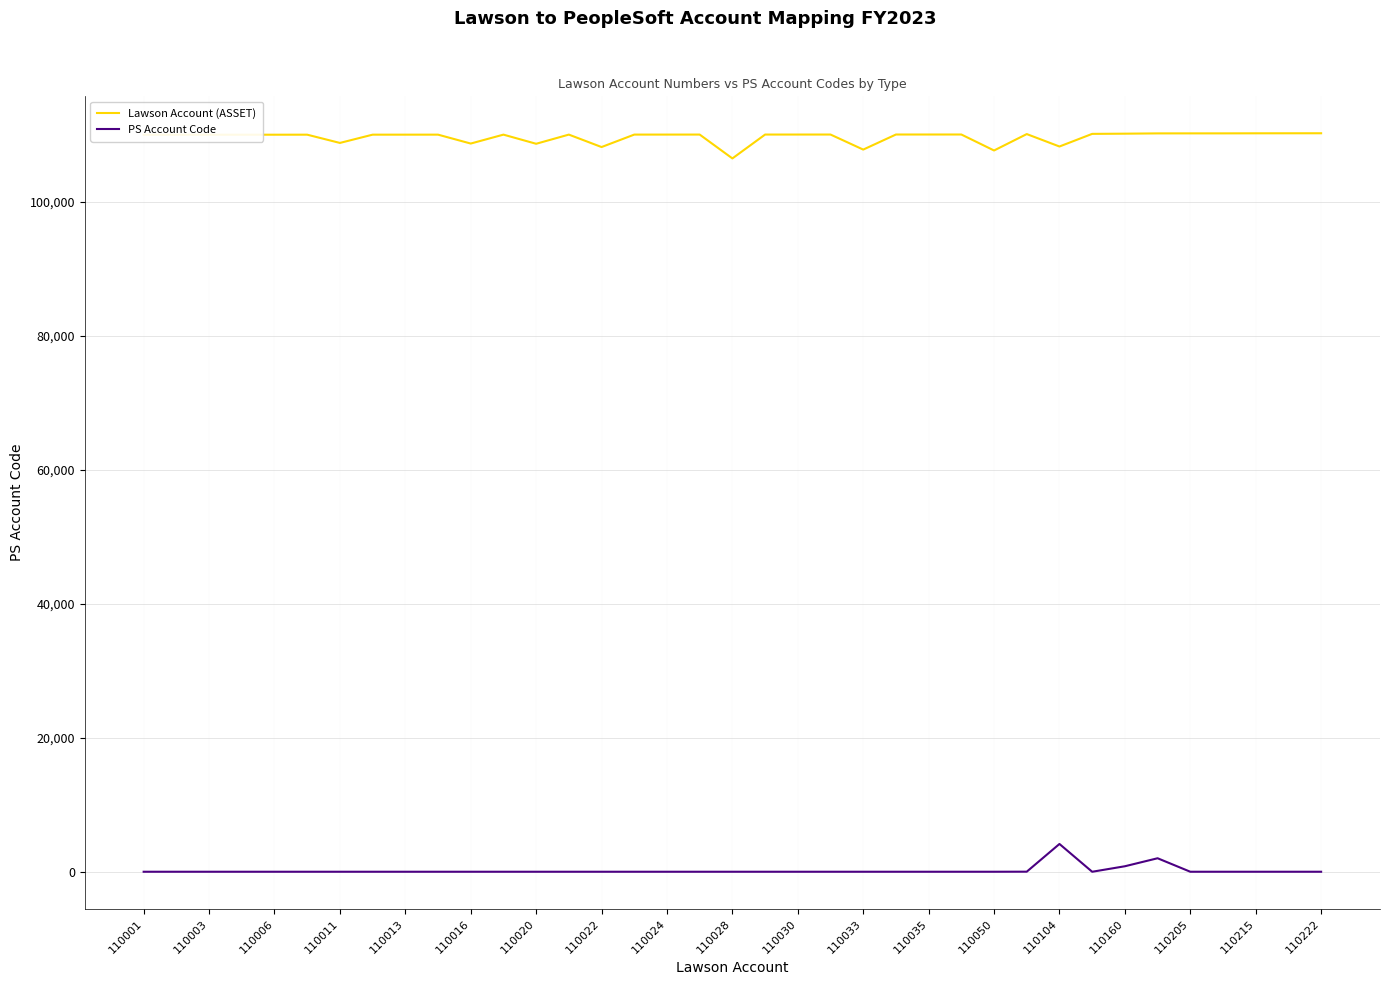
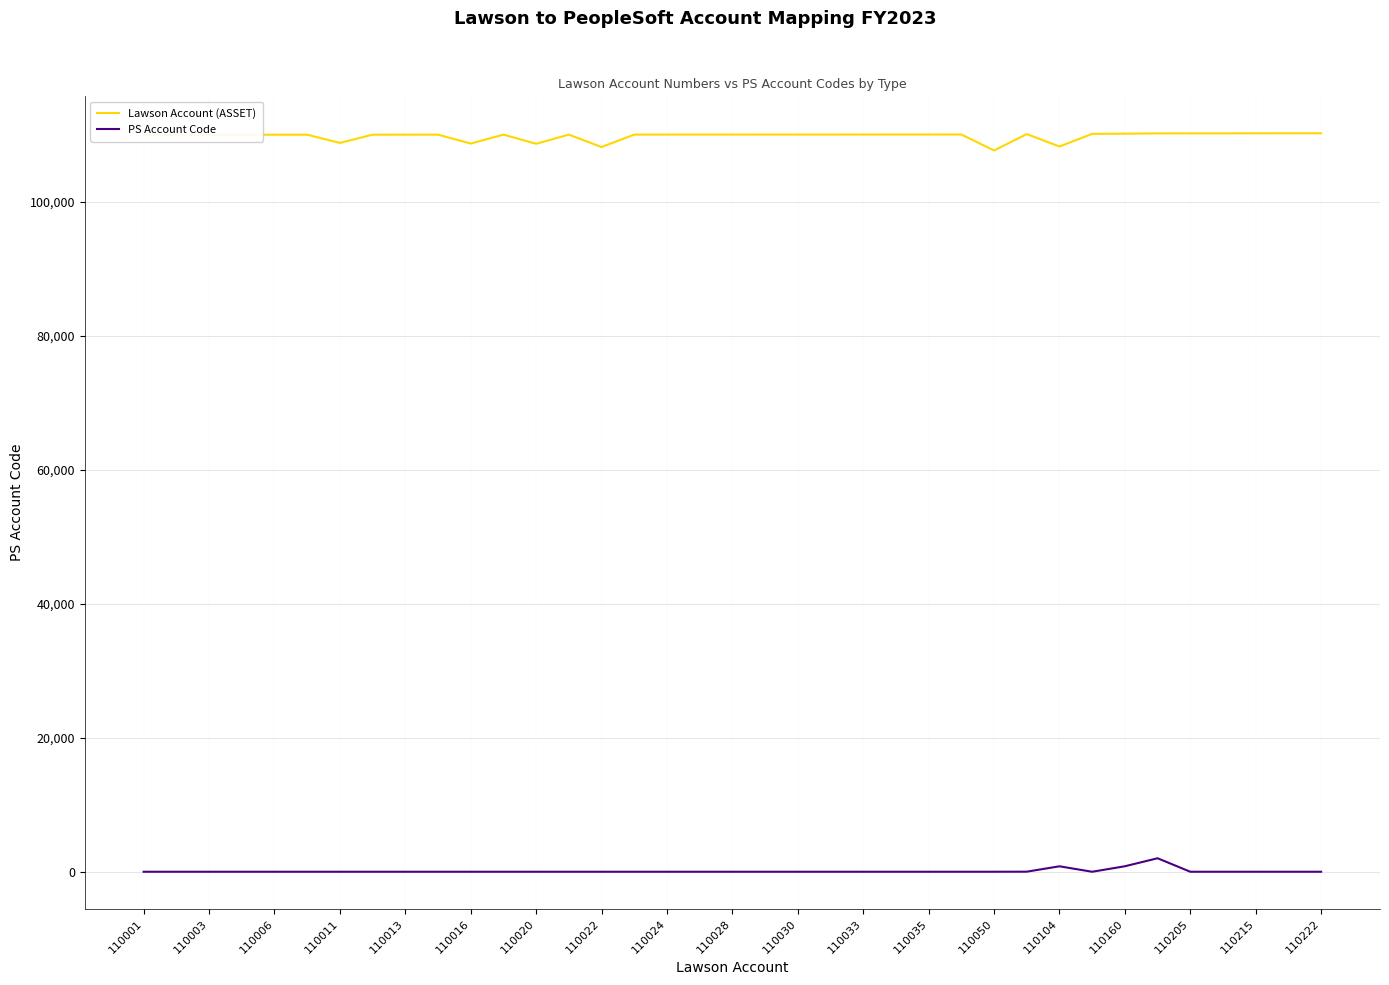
Lawson Account (ASSET), 110028: 106,000 -> 110,000
Lawson Account (ASSET), 110033: 108,000 -> 110,000
PS Account Code, 110104: 4,000 -> 1,000
